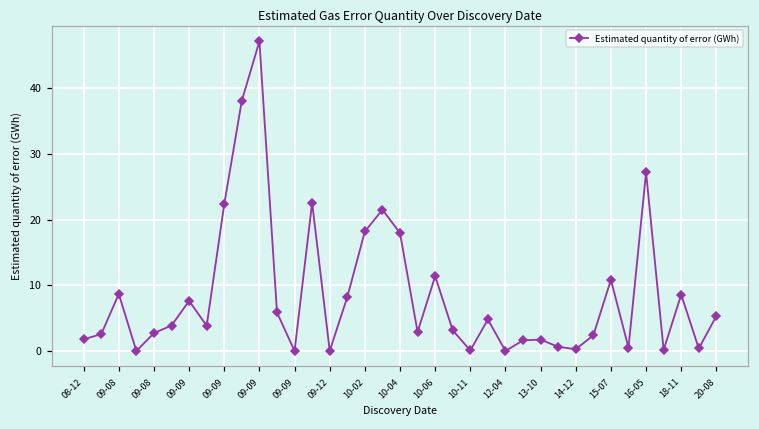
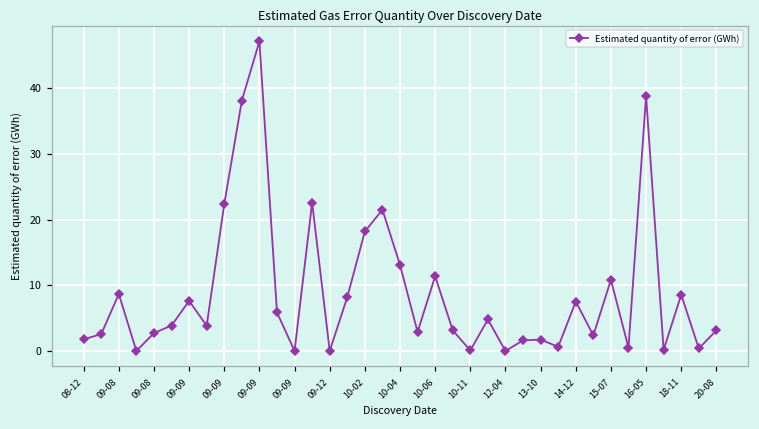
10-04: 18 -> 13
14-12: 0 -> 8
16-05: 27 -> 39
20-08: 5 -> 3
